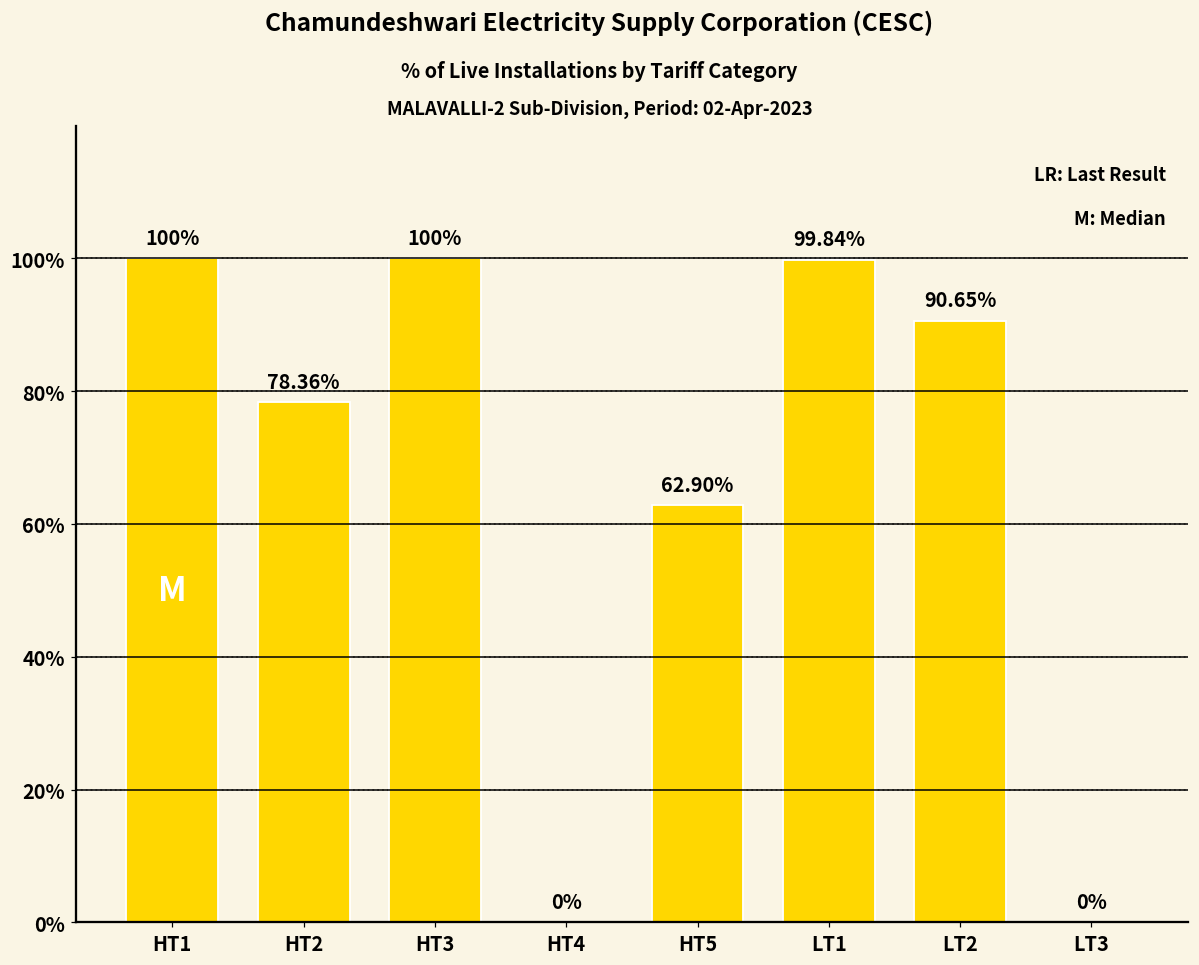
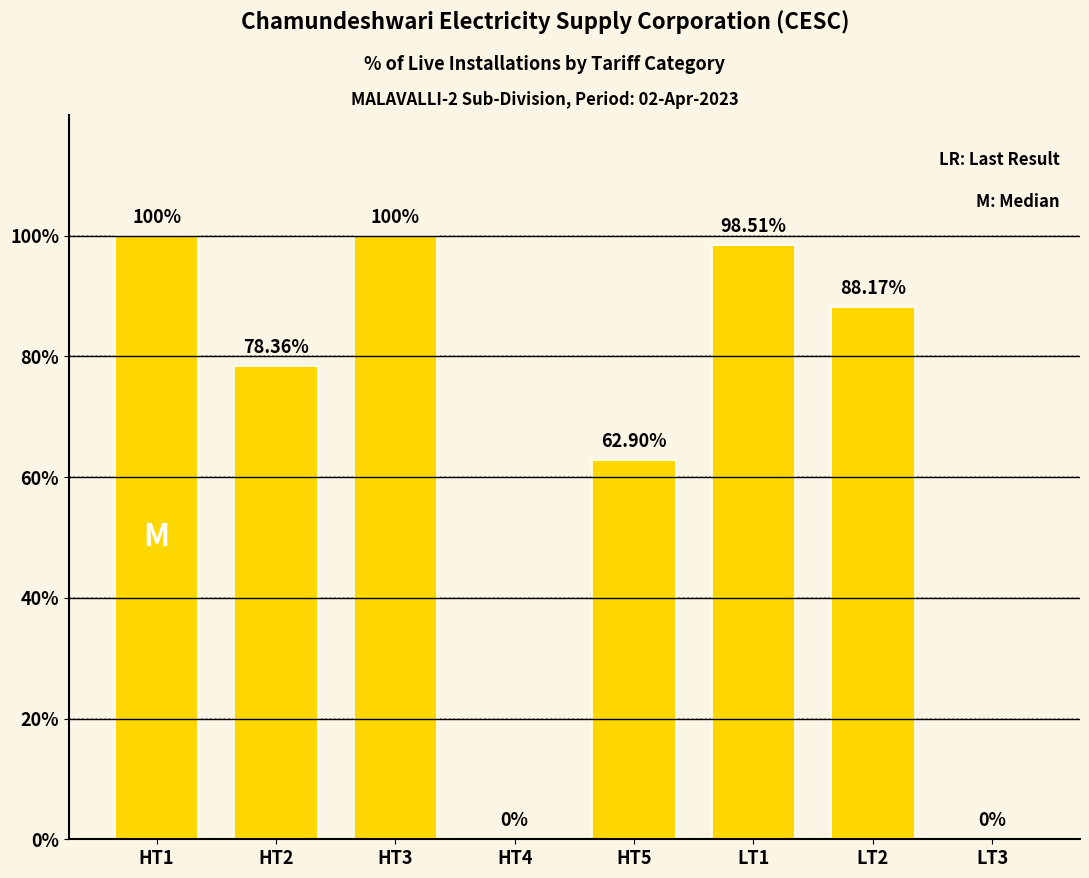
LT1: 99.84% -> 98.51%
LT2: 90.65% -> 88.17%
